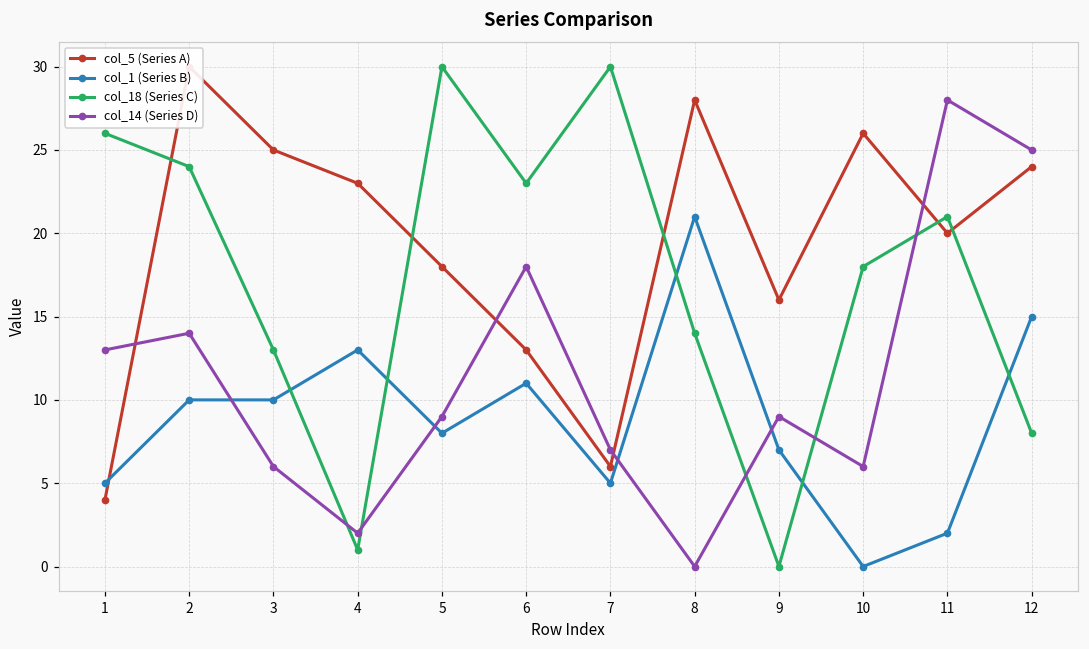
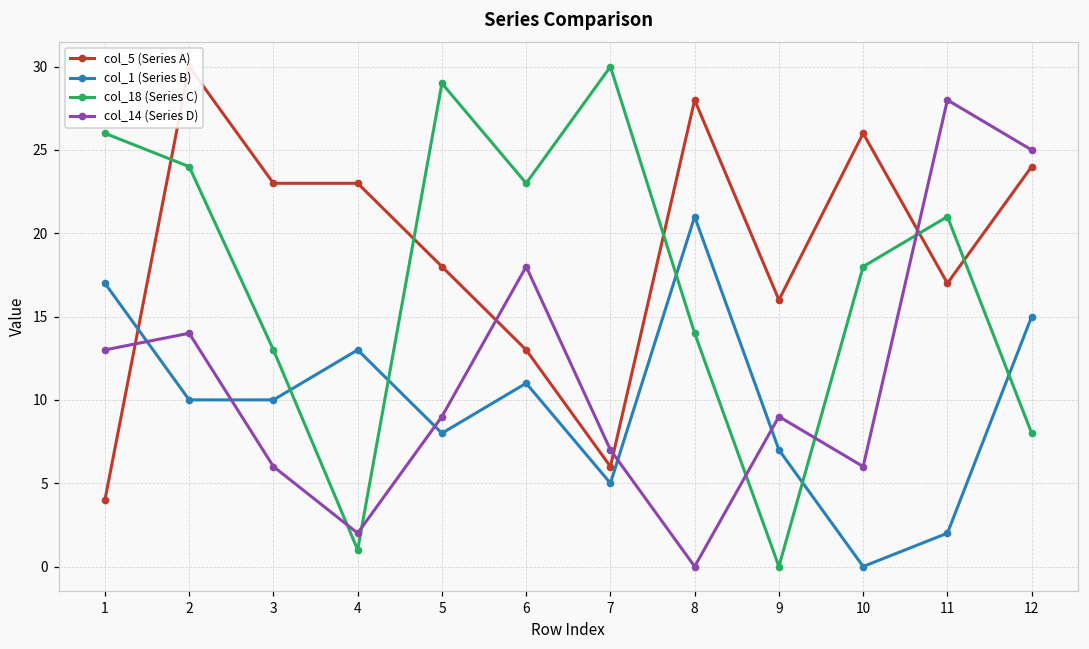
col_1 (Series B), 1: 5 -> 17
col_5 (Series A), 3: 25 -> 23
col_18 (Series C), 5: 30 -> 29
col_5 (Series A), 11: 20 -> 17
